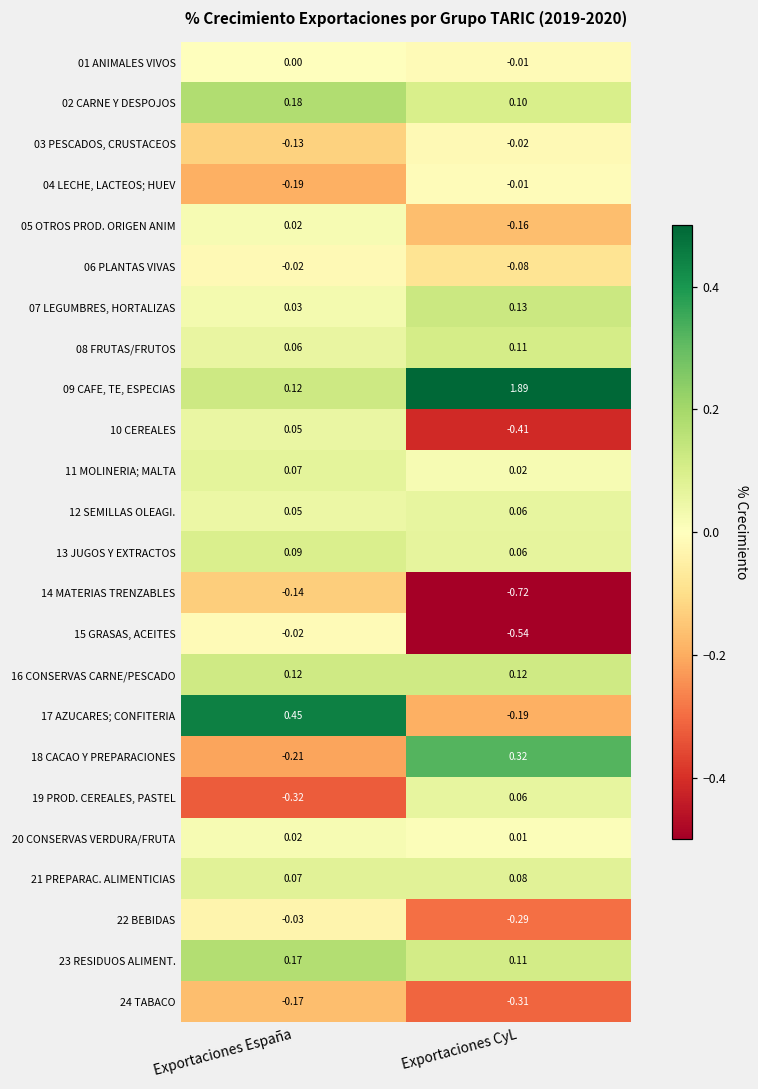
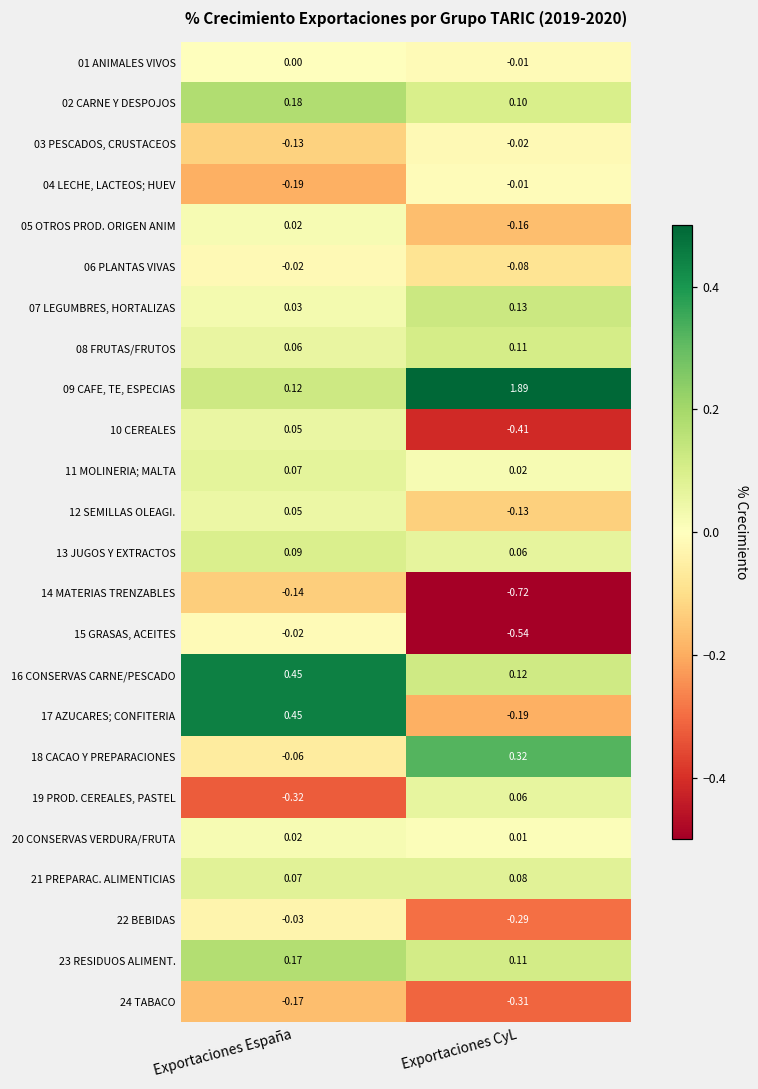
12 SEMILLAS OLEAGI., Exportaciones CyL: 0.06 -> -0.13
16 CONSERVAS CARNE/PESCADO, Exportaciones España: 0.12 -> 0.45
18 CACAO Y PREPARACIONES, Exportaciones España: -0.21 -> -0.06
